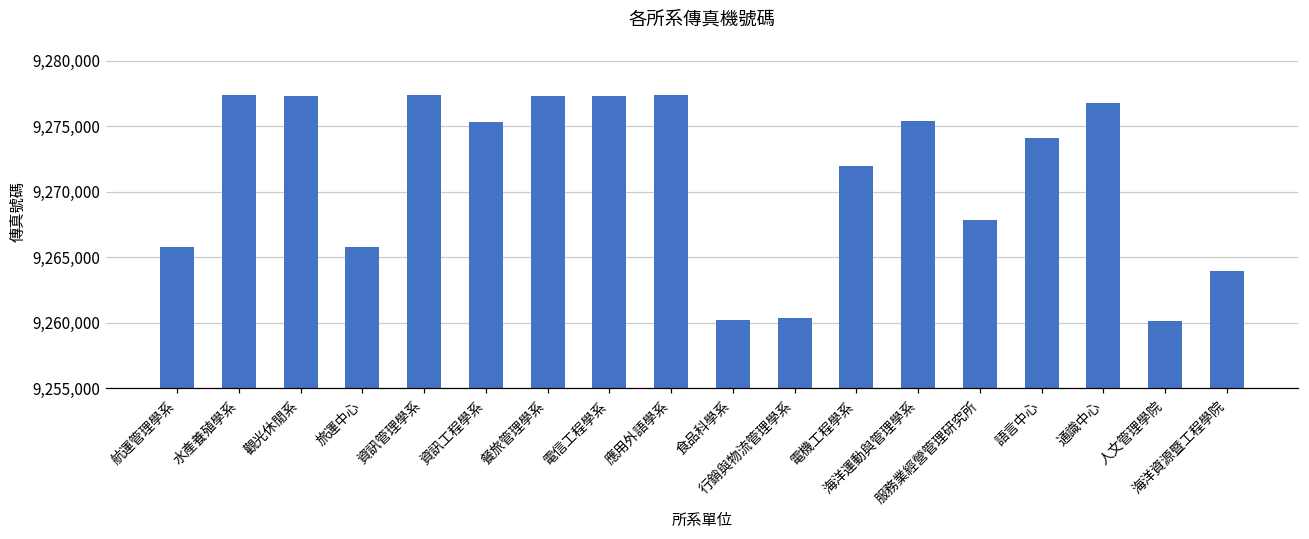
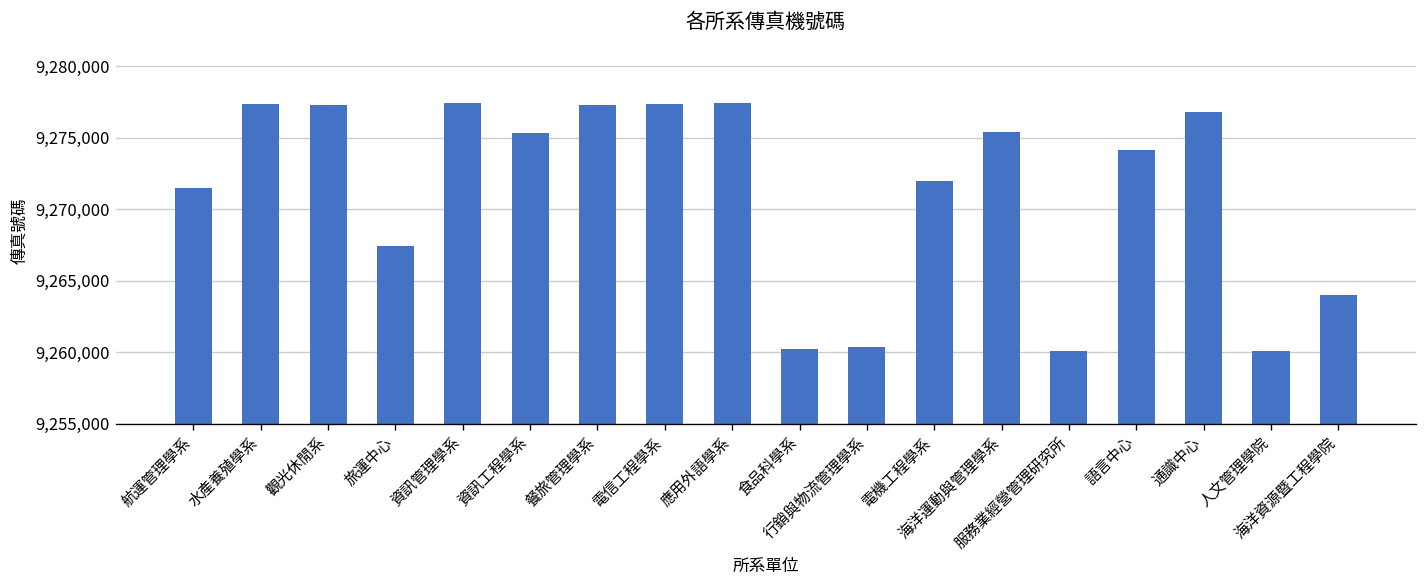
航運管理學系: 9,265,800 -> 9,271,500
旅運中心: 9,265,800 -> 9,267,500
服務業經營管理研究所: 9,267,800 -> 9,260,100
